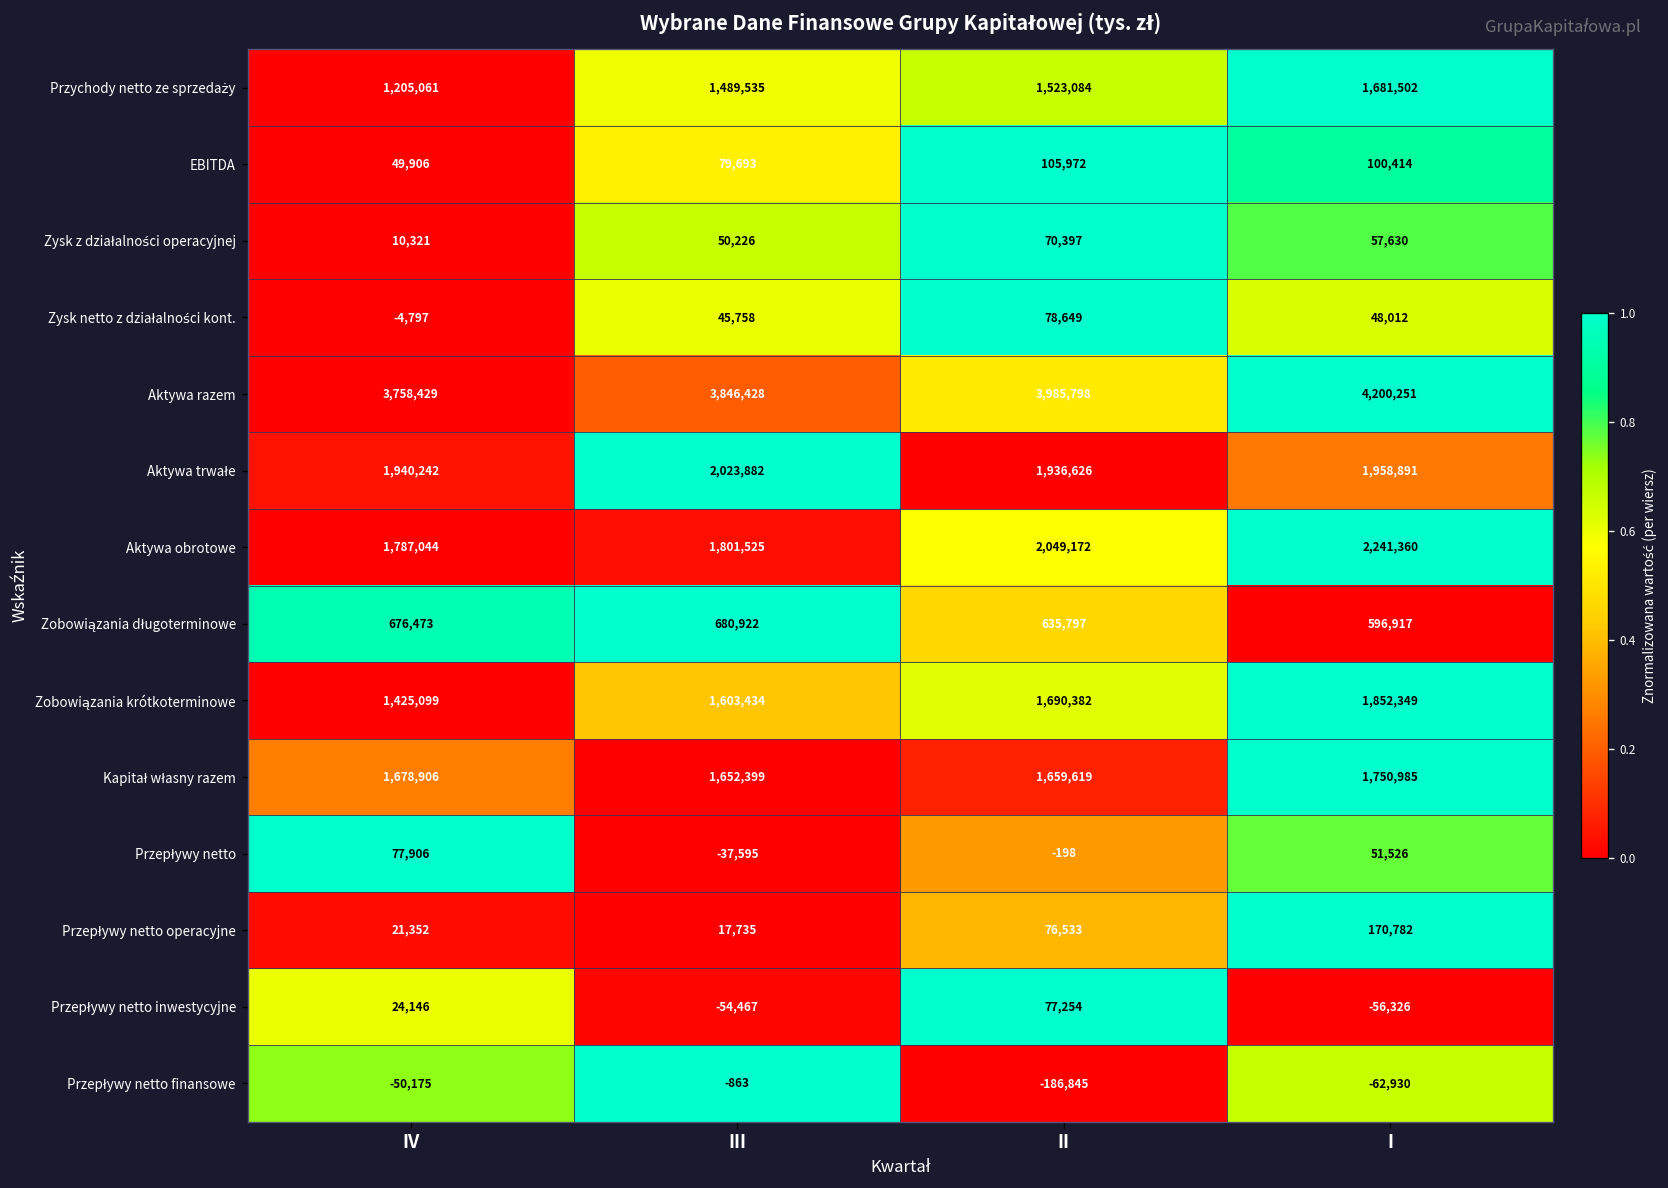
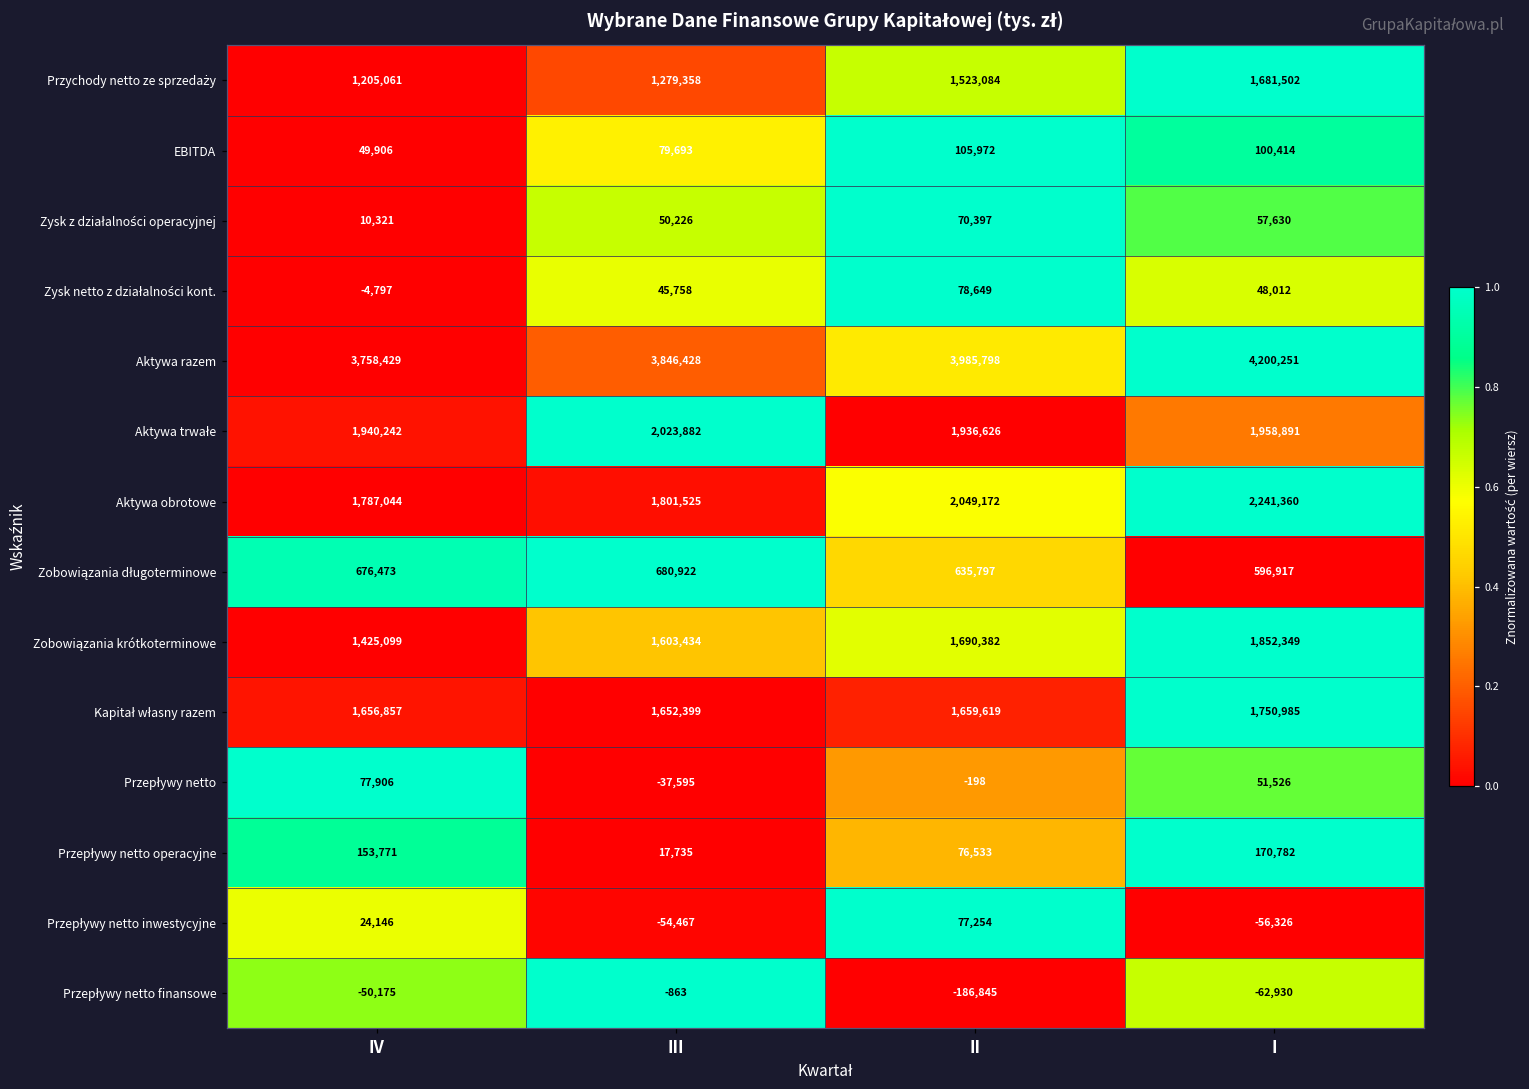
Przychody netto ze sprzedaży, III: 1,489,535 -> 1,279,358
Kapitał własny razem, IV: 1,678,906 -> 1,656,857
Przepływy netto operacyjne, IV: 21,352 -> 153,771
